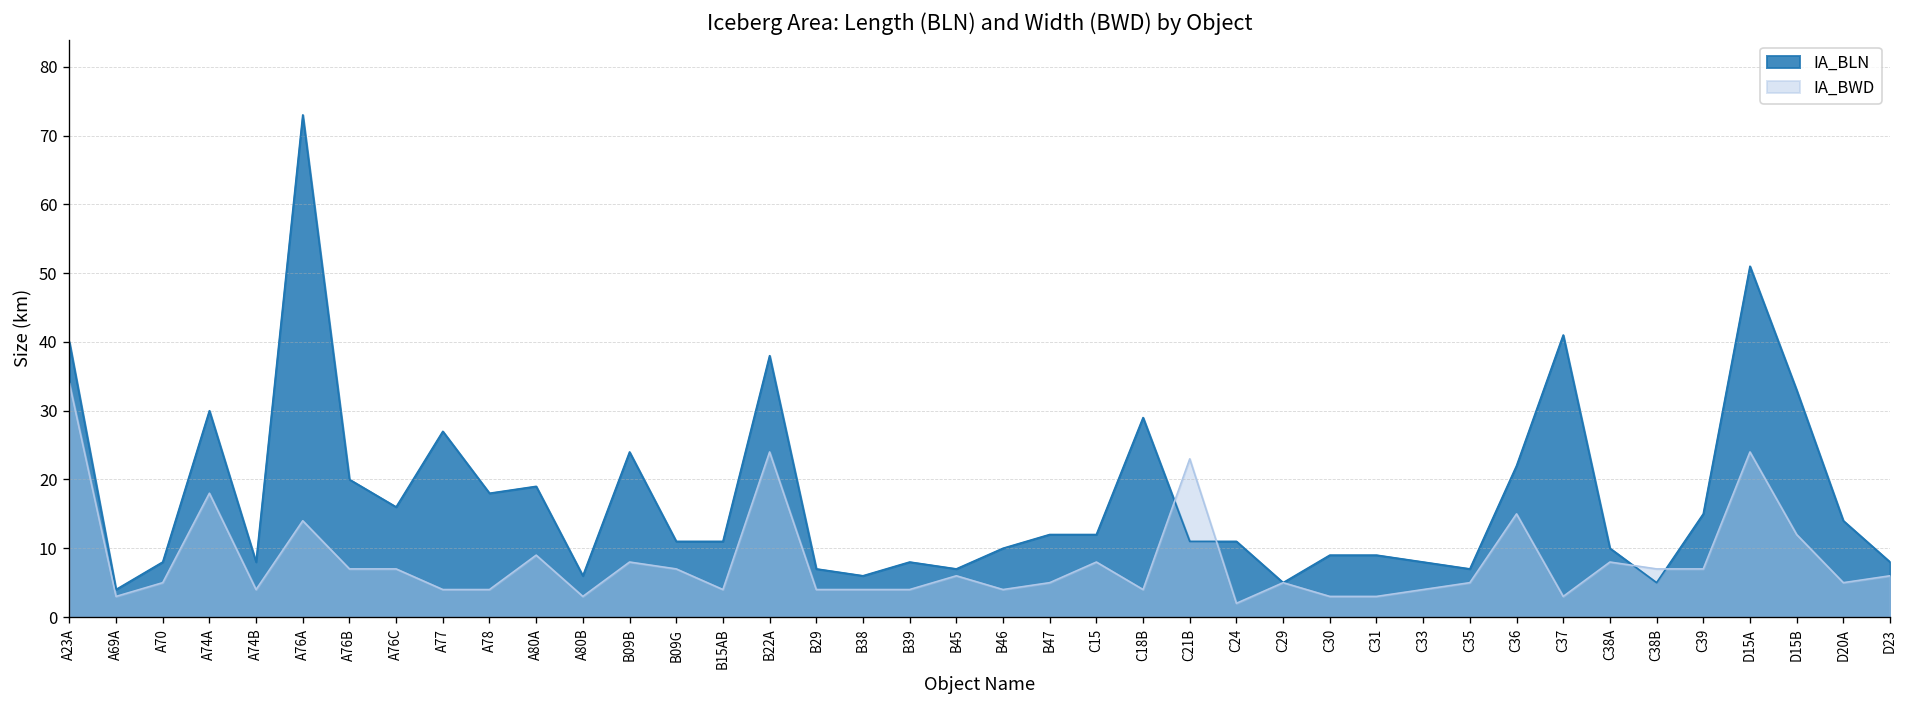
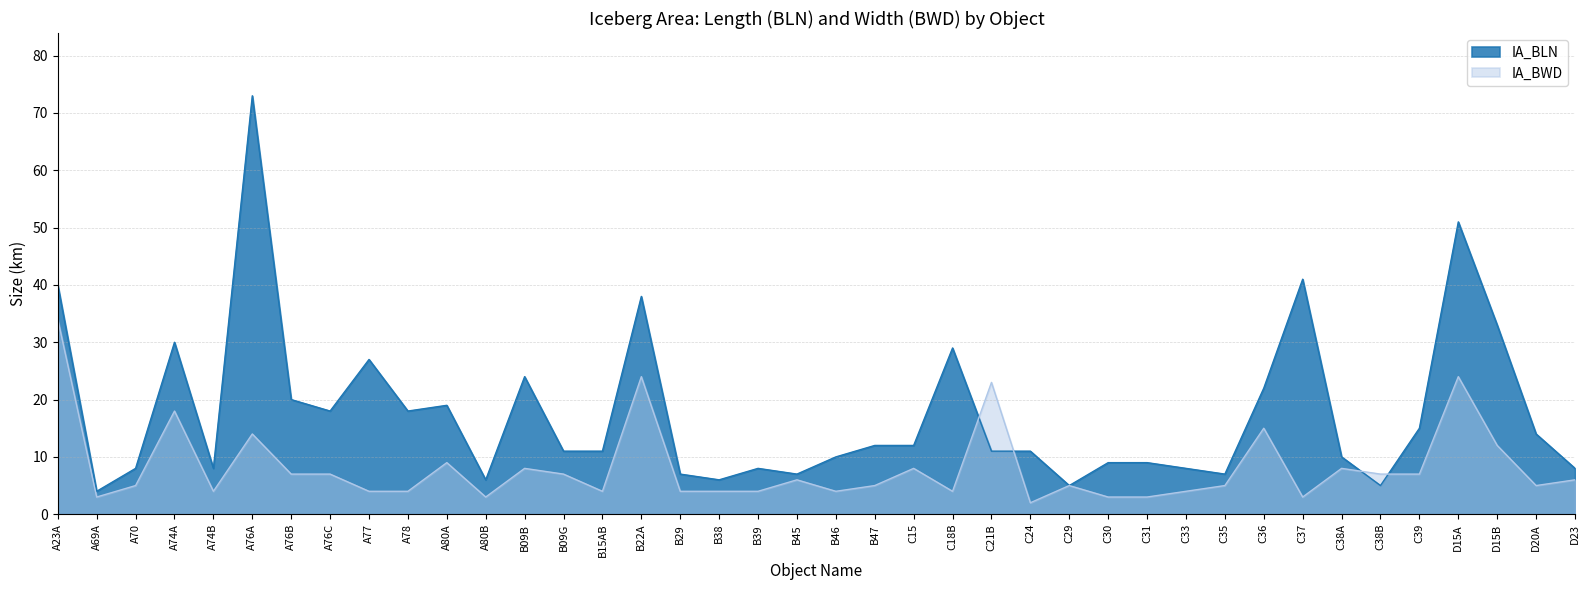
IA_BLN, A76C: 16 -> 18
